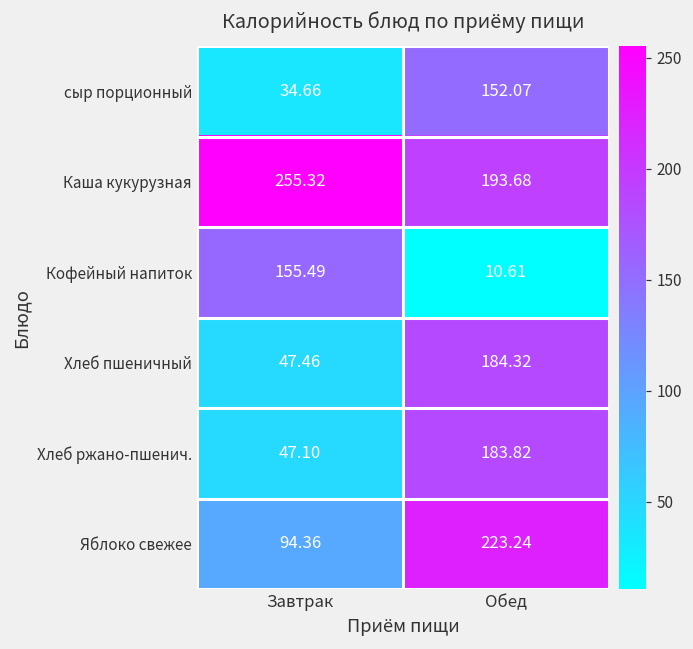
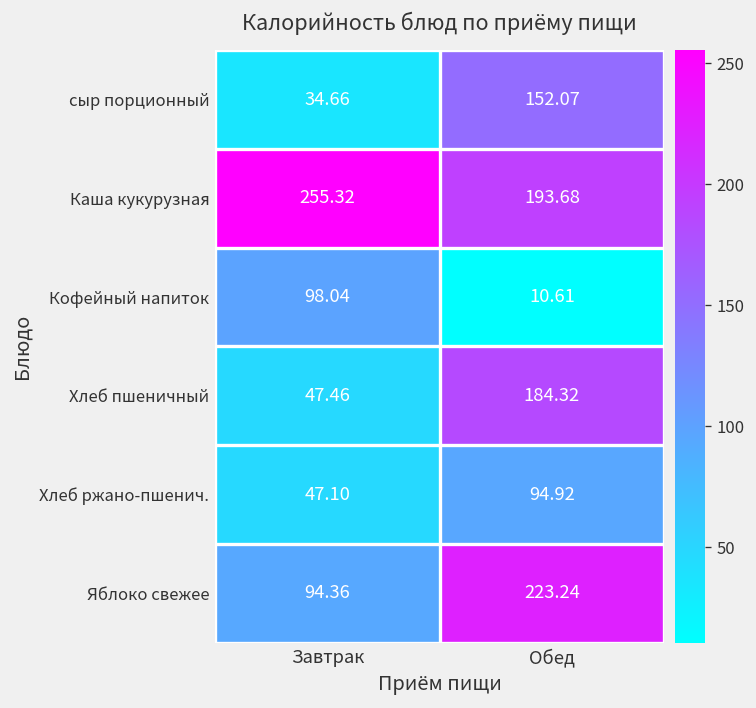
Кофейный напиток, Завтрак: 155.49 -> 98.04
Хлеб ржано-пшенич., Обед: 183.82 -> 94.92
